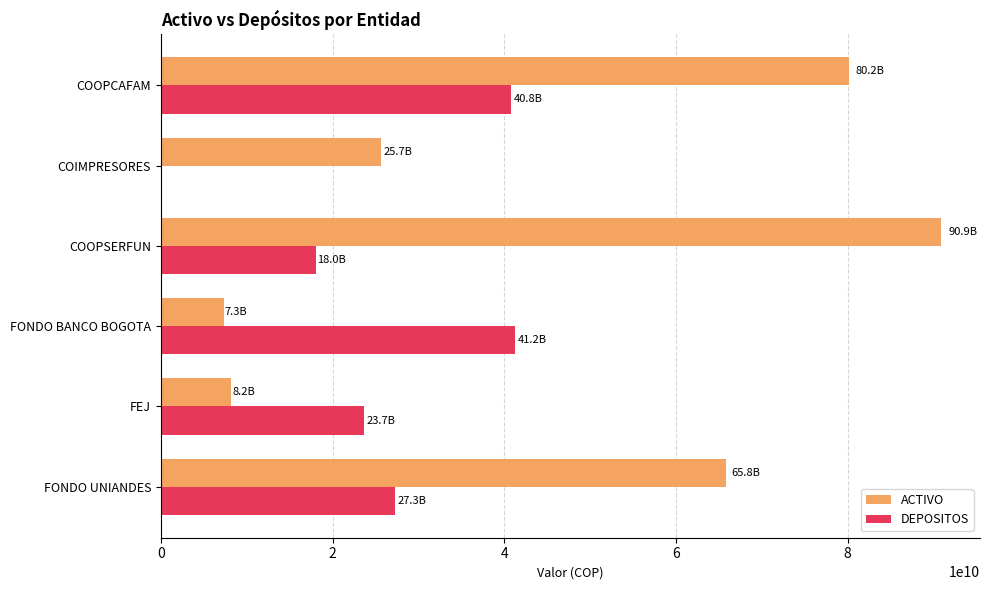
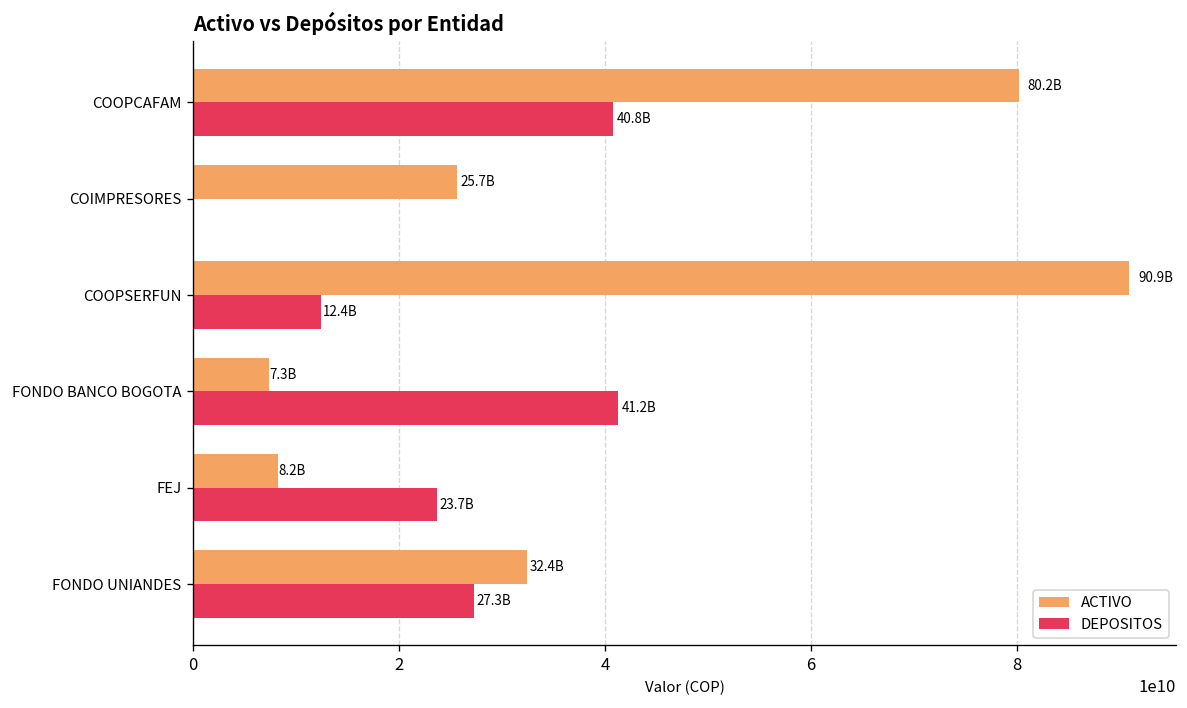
DEPOSITOS, COOPSERFUN: 18.0B -> 12.4B
ACTIVO, FONDO UNIANDES: 65.8B -> 32.4B
